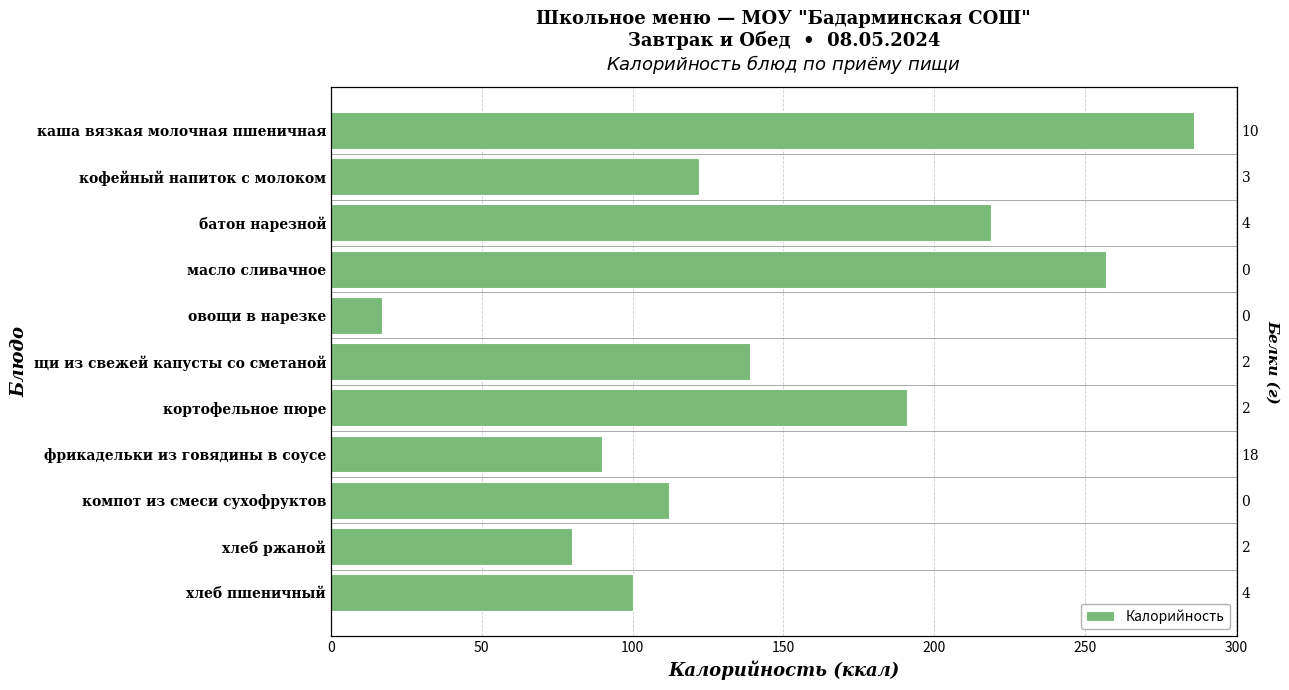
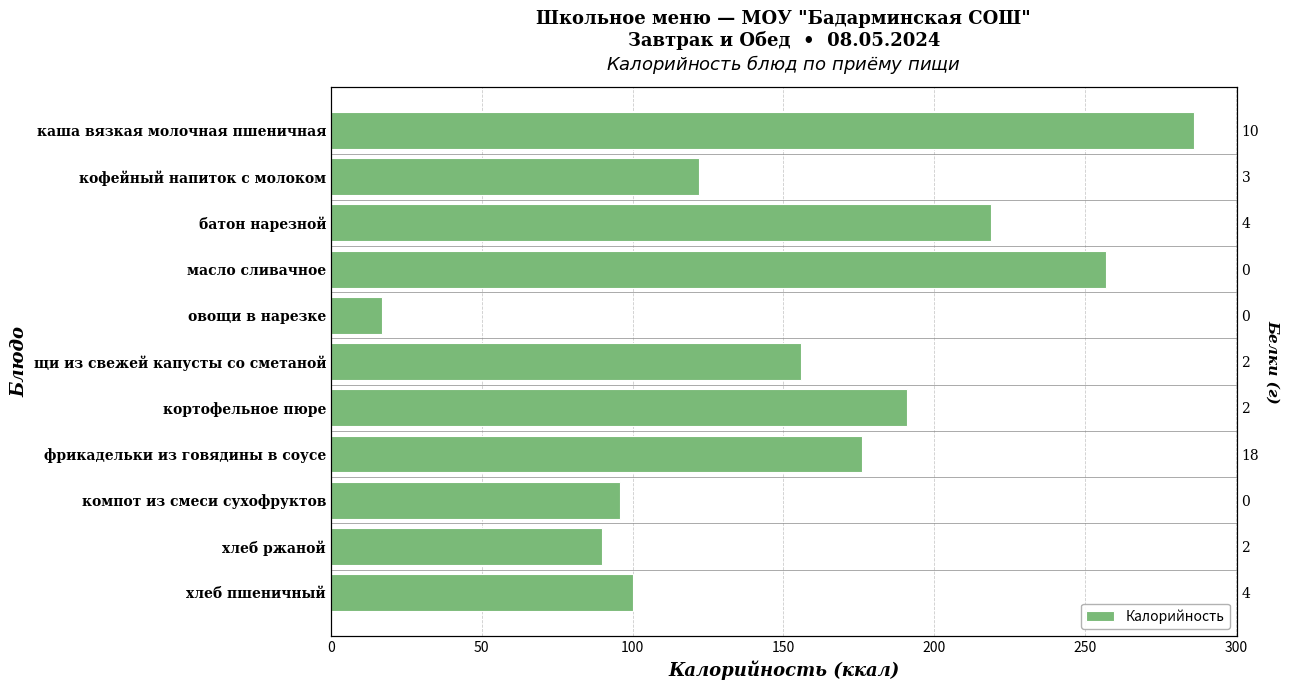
щи из свежей капусты со сметаной: 139 -> 156
фрикадельки из говядины в соусе: 90 -> 176
компот из смеси сухофруктов: 112 -> 96
хлеб ржаной: 80 -> 90
